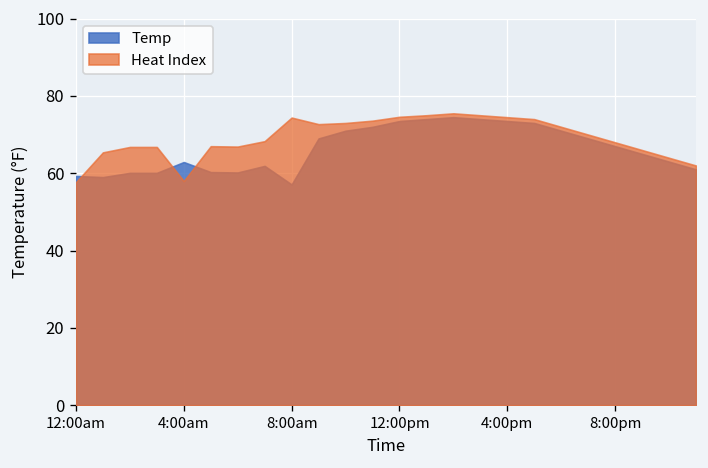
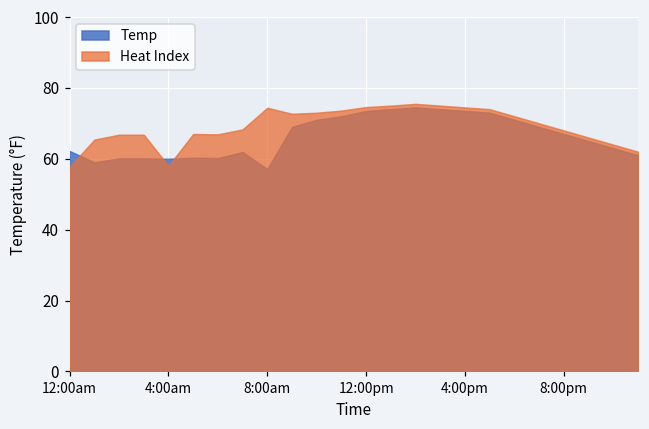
Temp, 12:00am: 59 -> 62
Temp, 4:00am: 63 -> 60
